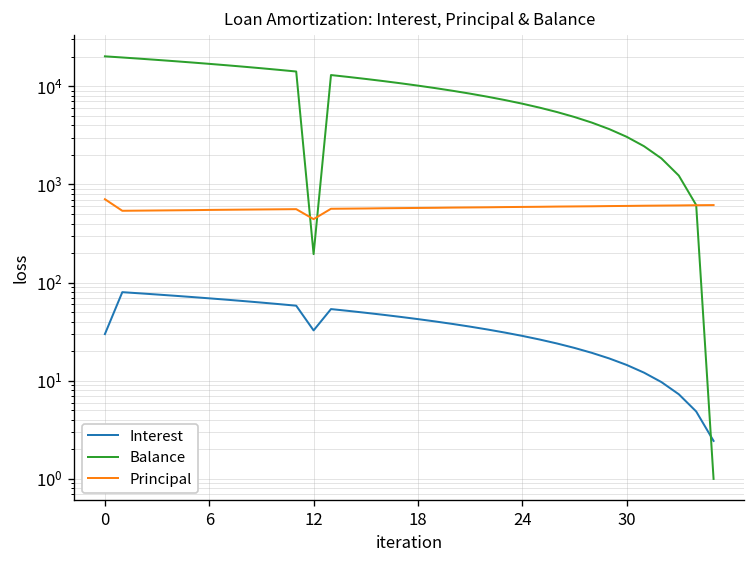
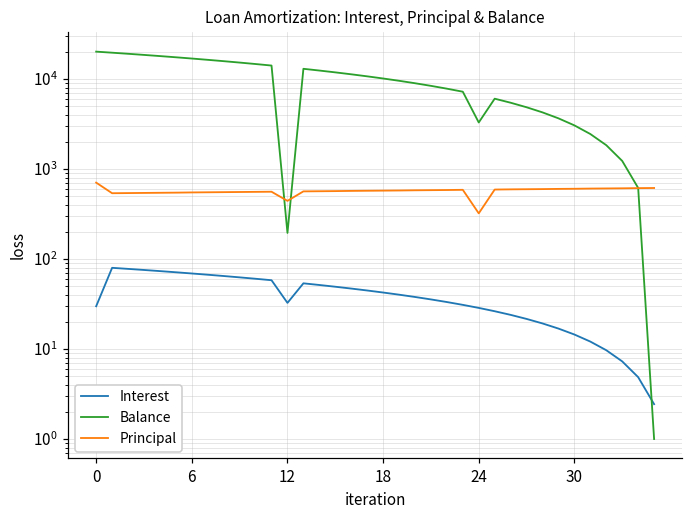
Balance, 24: 7000 -> 3300
Principal, 24: 600 -> 320
